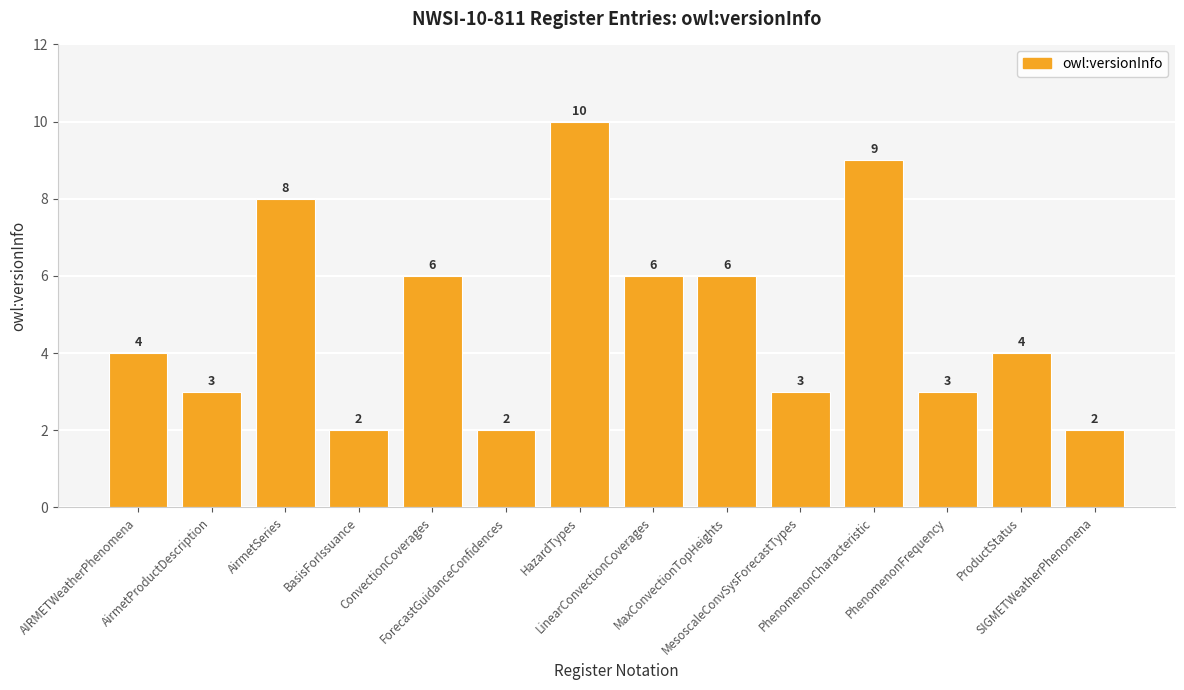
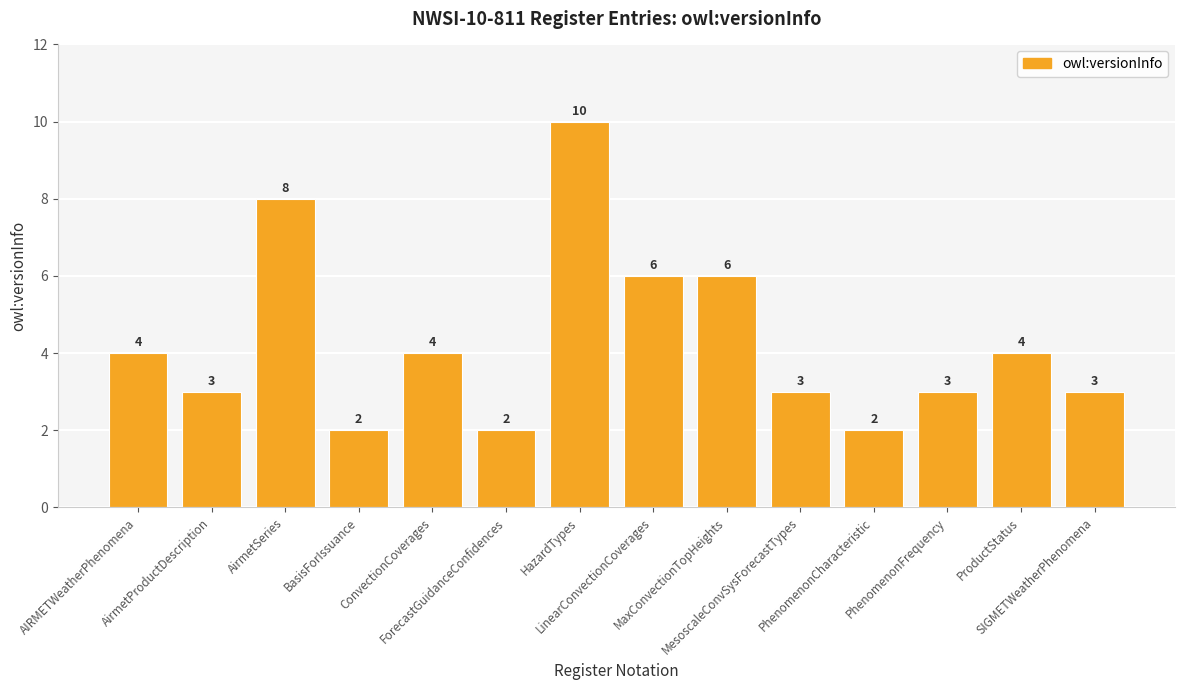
ConvectionCoverages: 6 -> 4
PhenomenonCharacteristic: 9 -> 2
SIGMETWeatherPhenomena: 2 -> 3
